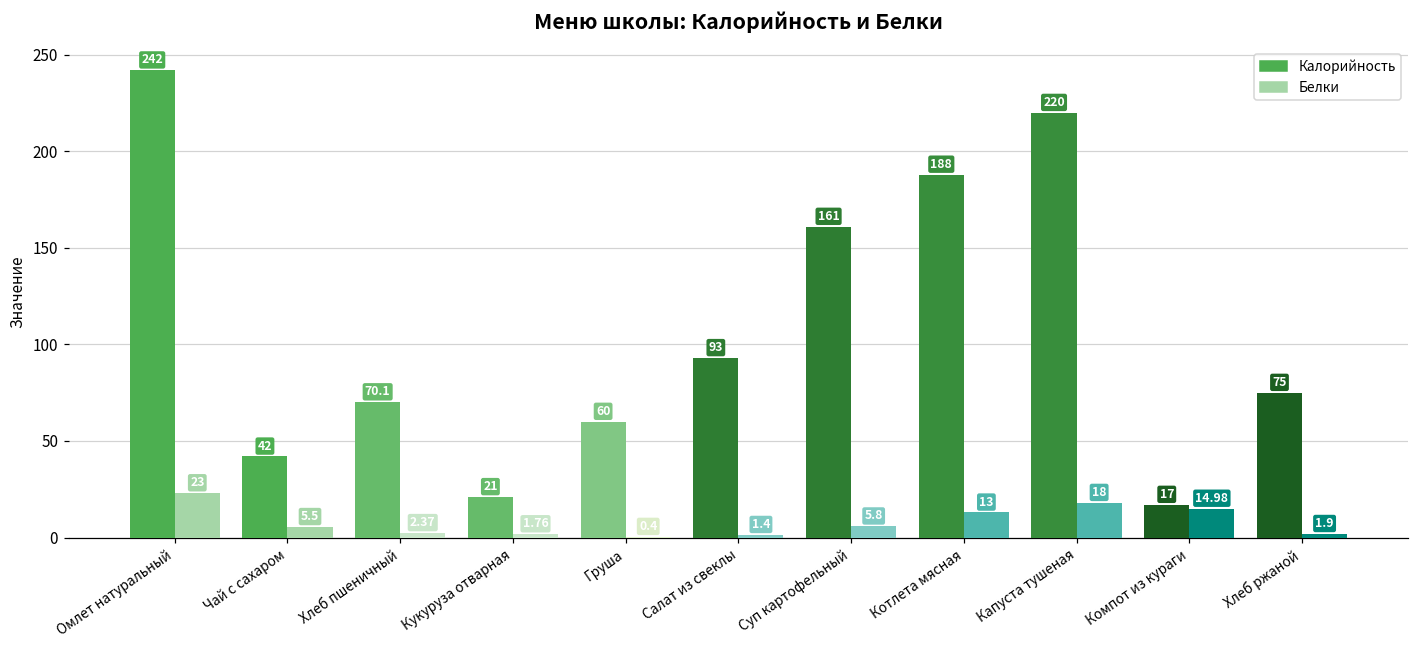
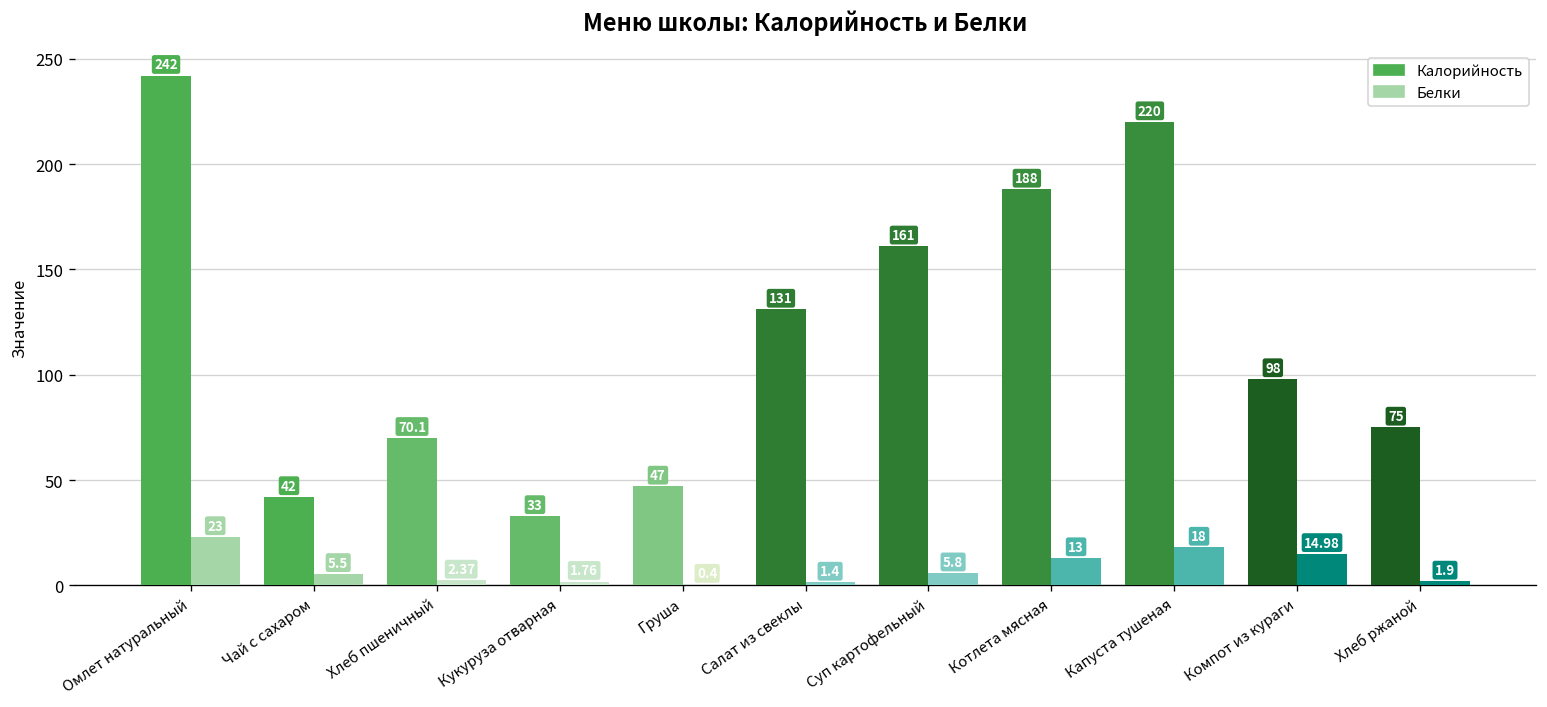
Калорийность, Кукуруза отварная: 21 -> 33
Калорийность, Груша: 60 -> 47
Калорийность, Салат из свеклы: 93 -> 131
Калорийность, Компот из кураги: 17 -> 98
